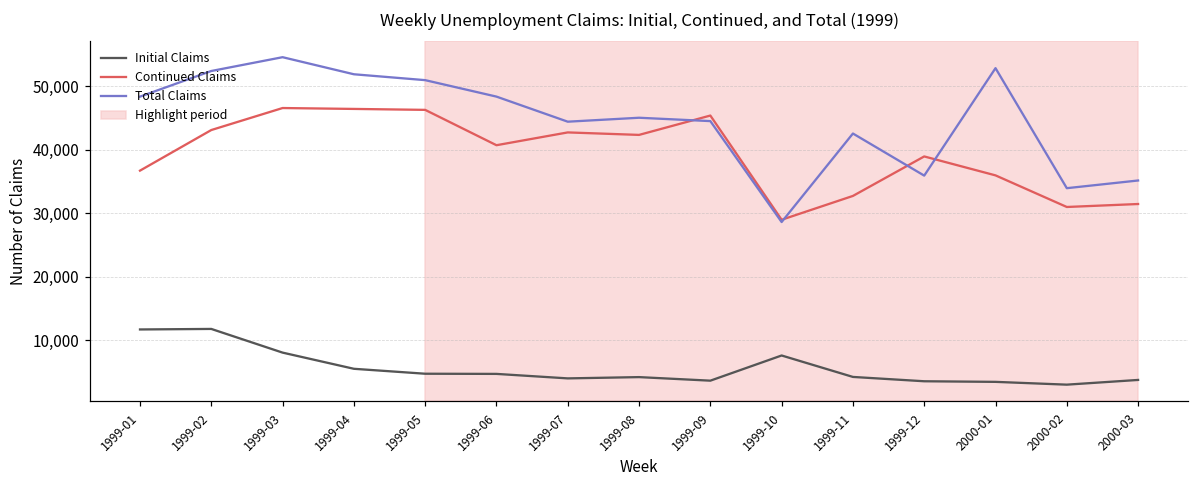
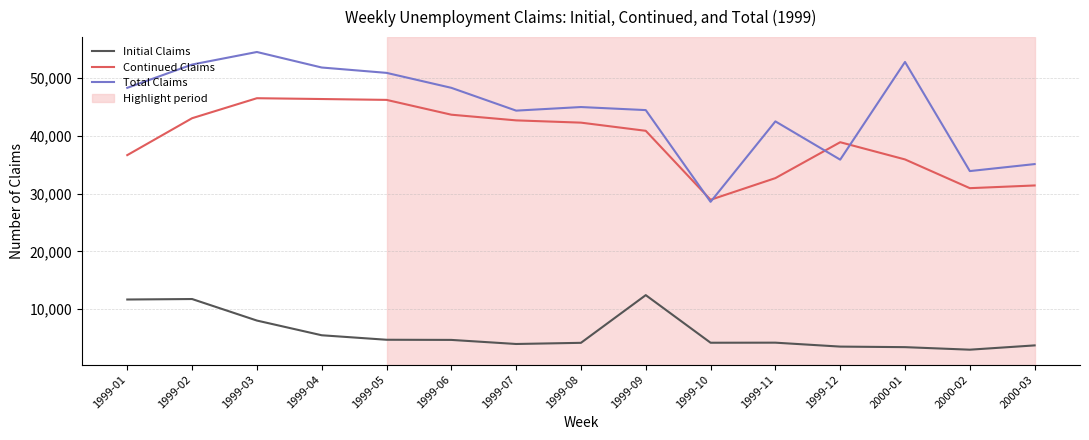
Continued Claims, 1999-06: 41,000 -> 44,000
Initial Claims, 1999-09: 4,000 -> 12,000
Continued Claims, 1999-09: 45,000 -> 41,000
Initial Claims, 1999-10: 8,000 -> 4,000
